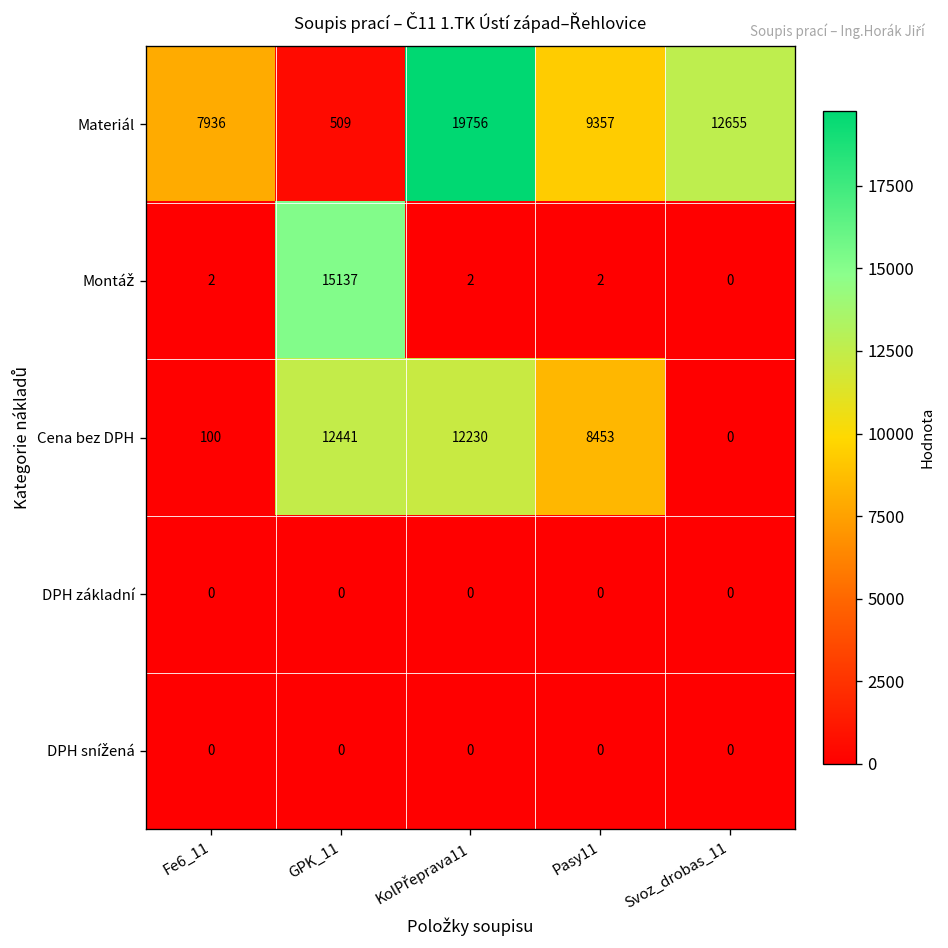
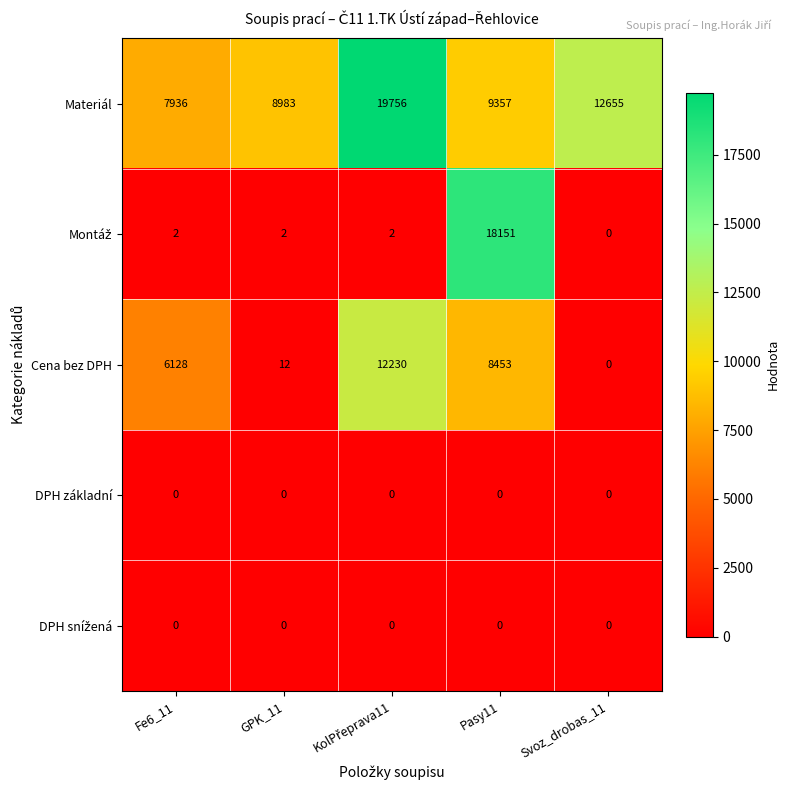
Materiál, GPK_11: 509 -> 8983
Montáž, GPK_11: 15137 -> 2
Montáž, Pasy11: 2 -> 18151
Cena bez DPH, Fe6_11: 100 -> 6128
Cena bez DPH, GPK_11: 12441 -> 12
